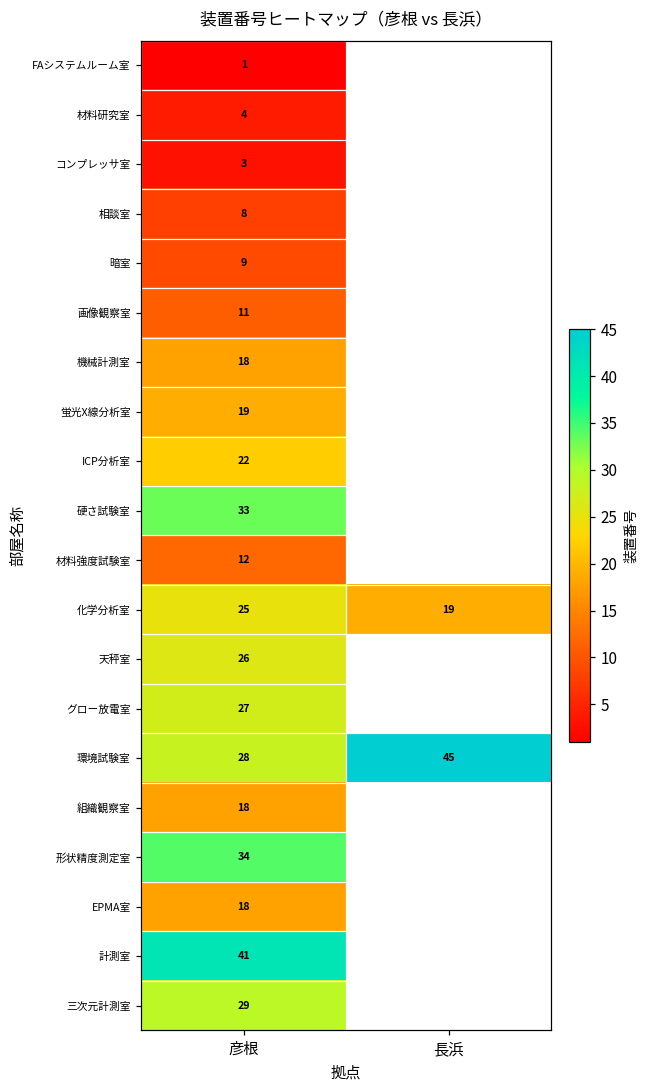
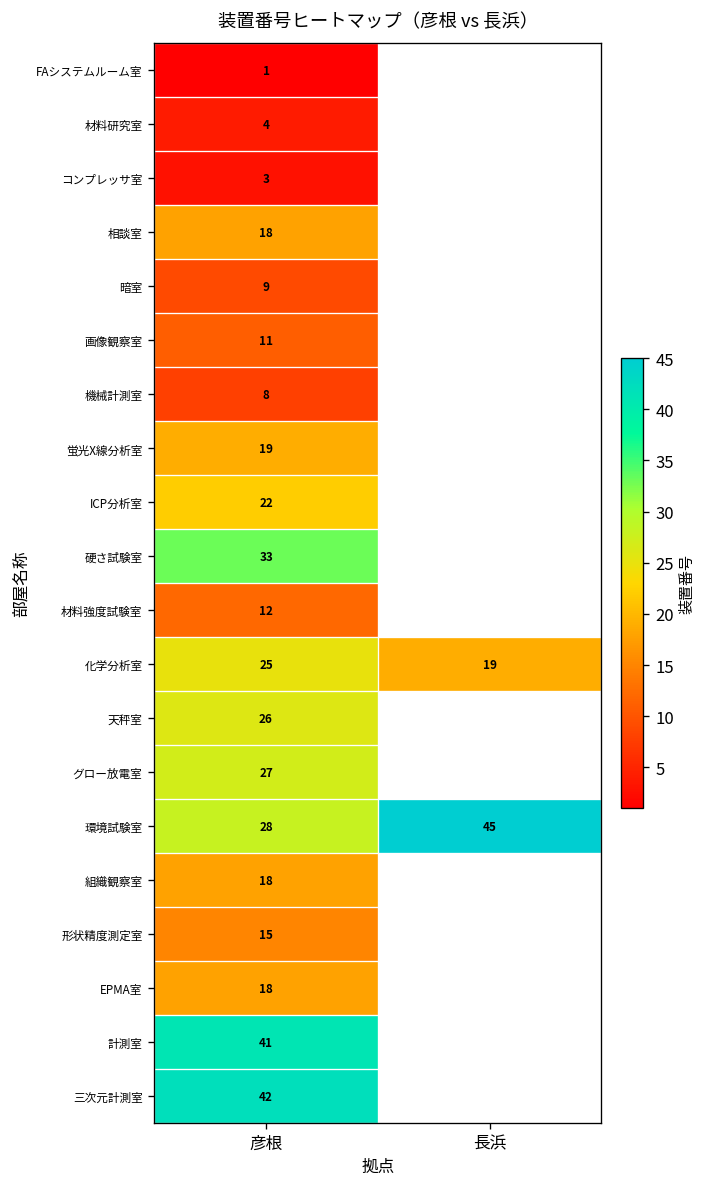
相談室, 彦根: 8 -> 18
機械計測室, 彦根: 18 -> 8
形状精度測定室, 彦根: 34 -> 15
三次元計測室, 彦根: 29 -> 42
